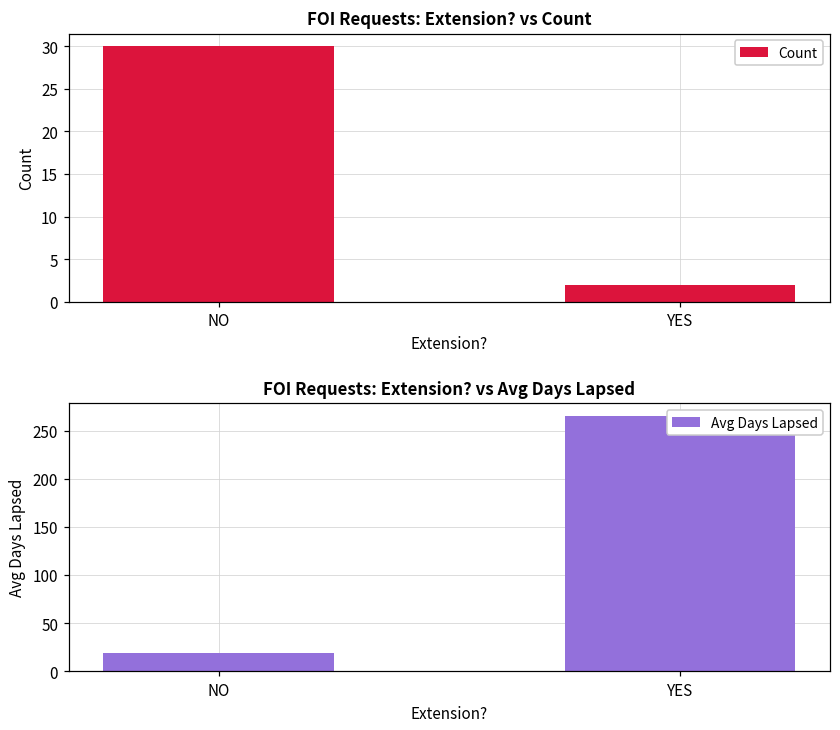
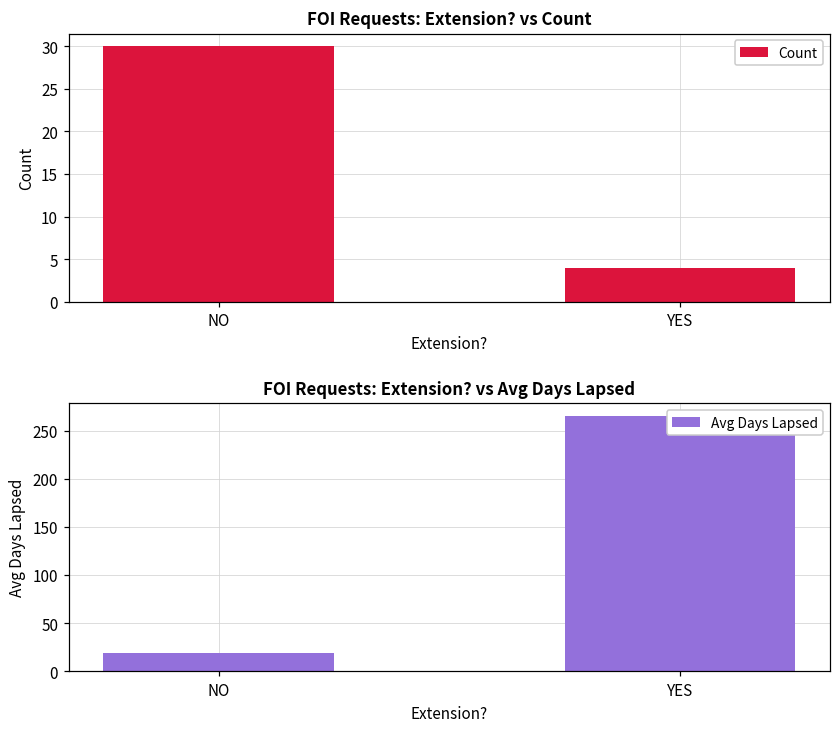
FOI Requests: Extension? vs Count, YES: 2 -> 4
